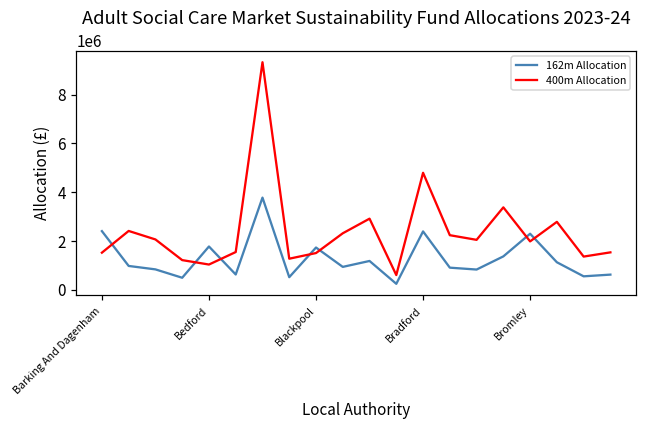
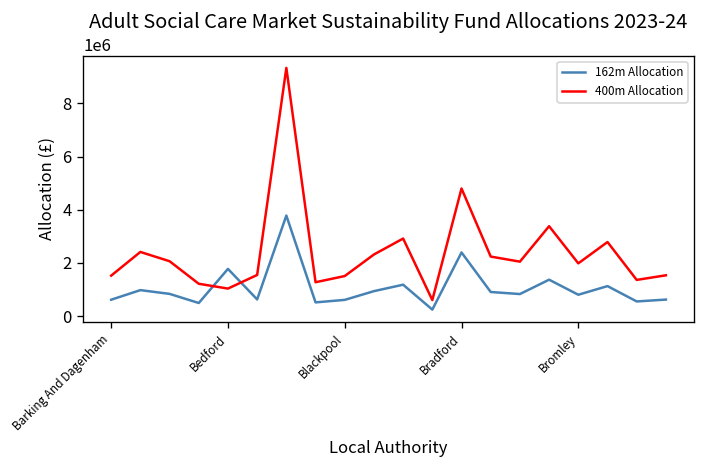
162m Allocation, Barking And Dagenham: 2400000 -> 600000
162m Allocation, Blackpool: 1700000 -> 600000
162m Allocation, Bromley: 2300000 -> 800000
